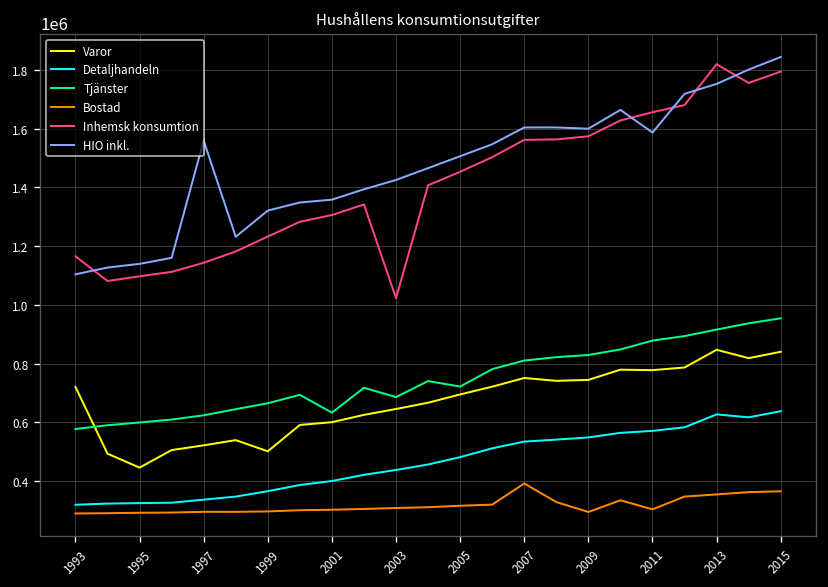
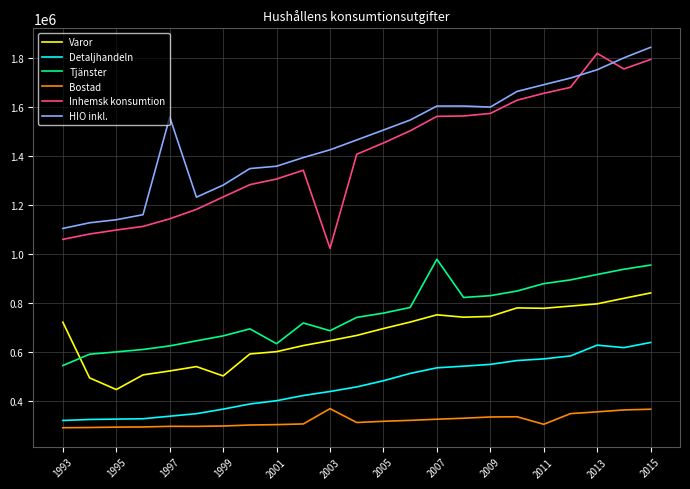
Tjänster, 1993: 580000 -> 540000
Inhemsk konsumtion, 1993: 1170000 -> 1060000
HIO inkl., 1999: 1320000 -> 1280000
Bostad, 2003: 310000 -> 370000
Tjänster, 2005: 720000 -> 760000
Tjänster, 2007: 810000 -> 980000
Bostad, 2007: 390000 -> 320000
Bostad, 2009: 290000 -> 330000
HIO inkl., 2011: 1590000 -> 1690000
Varor, 2013: 850000 -> 800000
